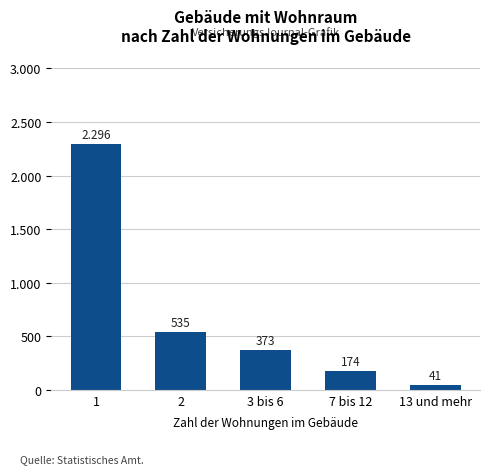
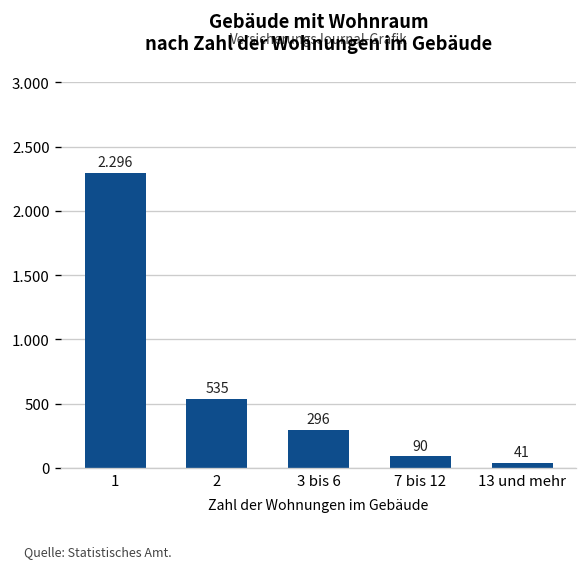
3 bis 6: 373 -> 296
7 bis 12: 174 -> 90
